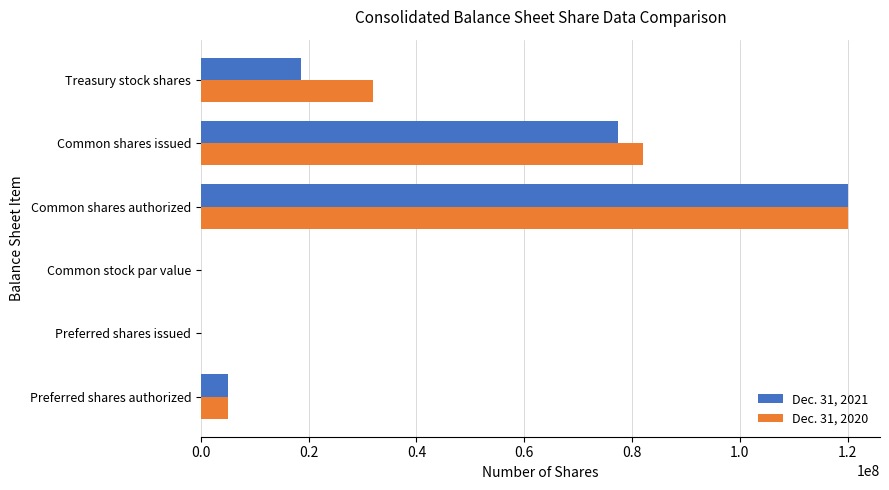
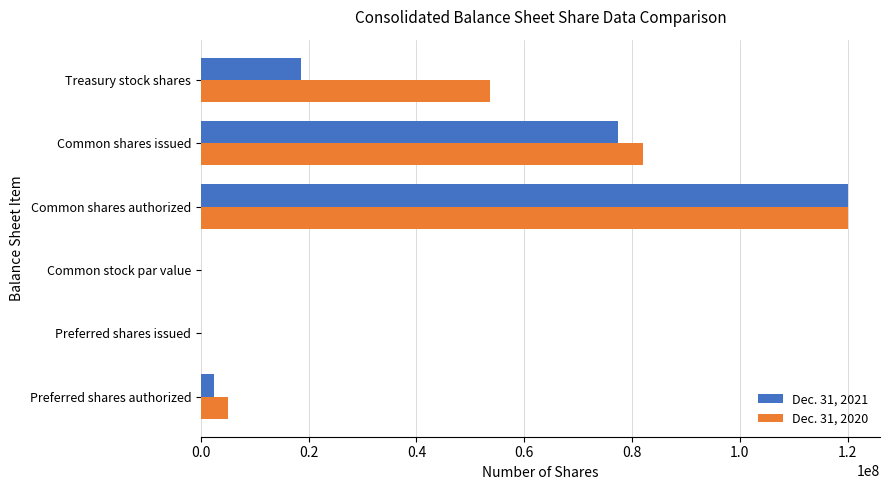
Dec. 31, 2020, Treasury stock shares: 32000000 -> 54000000
Dec. 31, 2021, Preferred shares authorized: 5000000 -> 2000000
